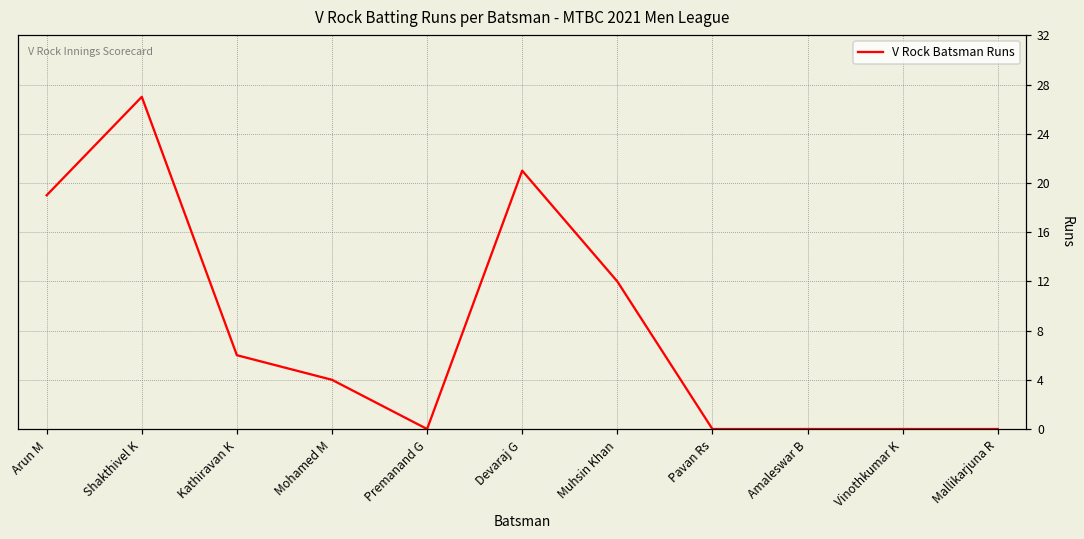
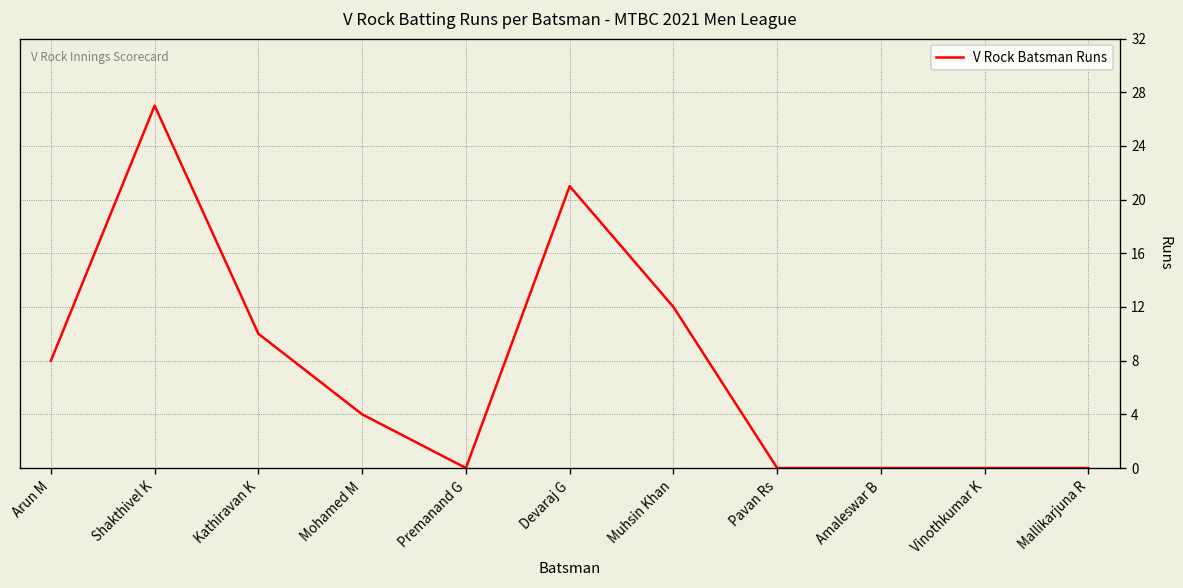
Arun M: 19 -> 8
Kathiravan K: 6 -> 10
